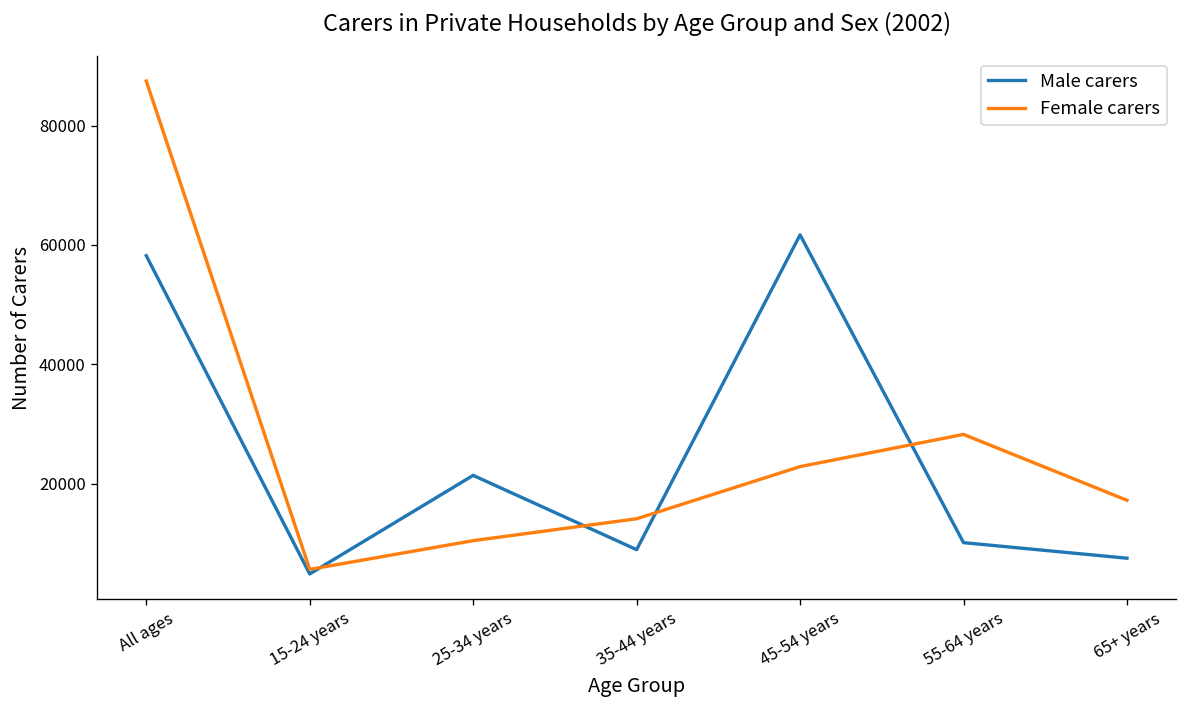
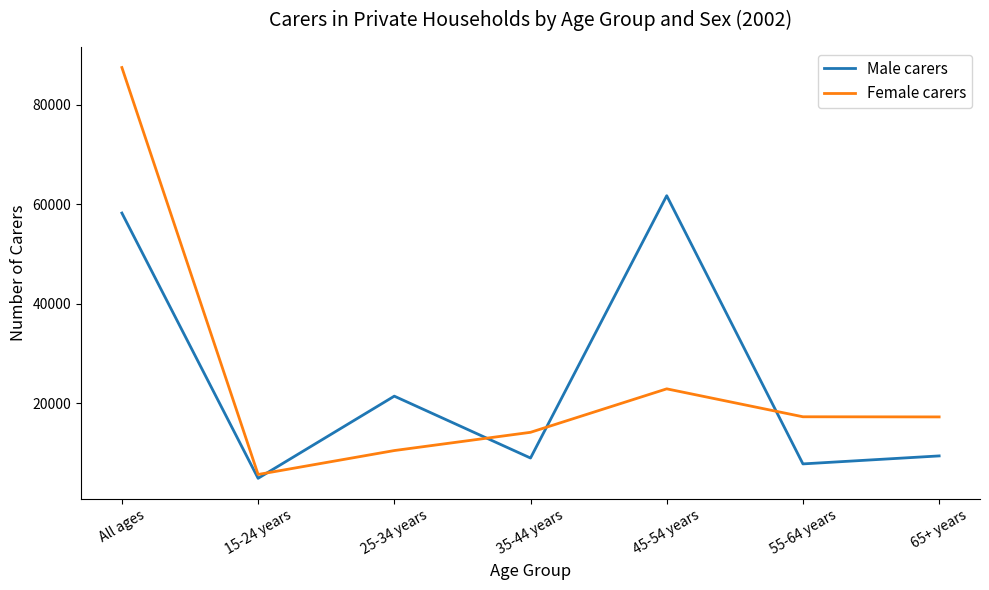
Male carers, 55-64 years: 10000 -> 8000
Female carers, 55-64 years: 28000 -> 17000
Male carers, 65+ years: 7000 -> 9000
